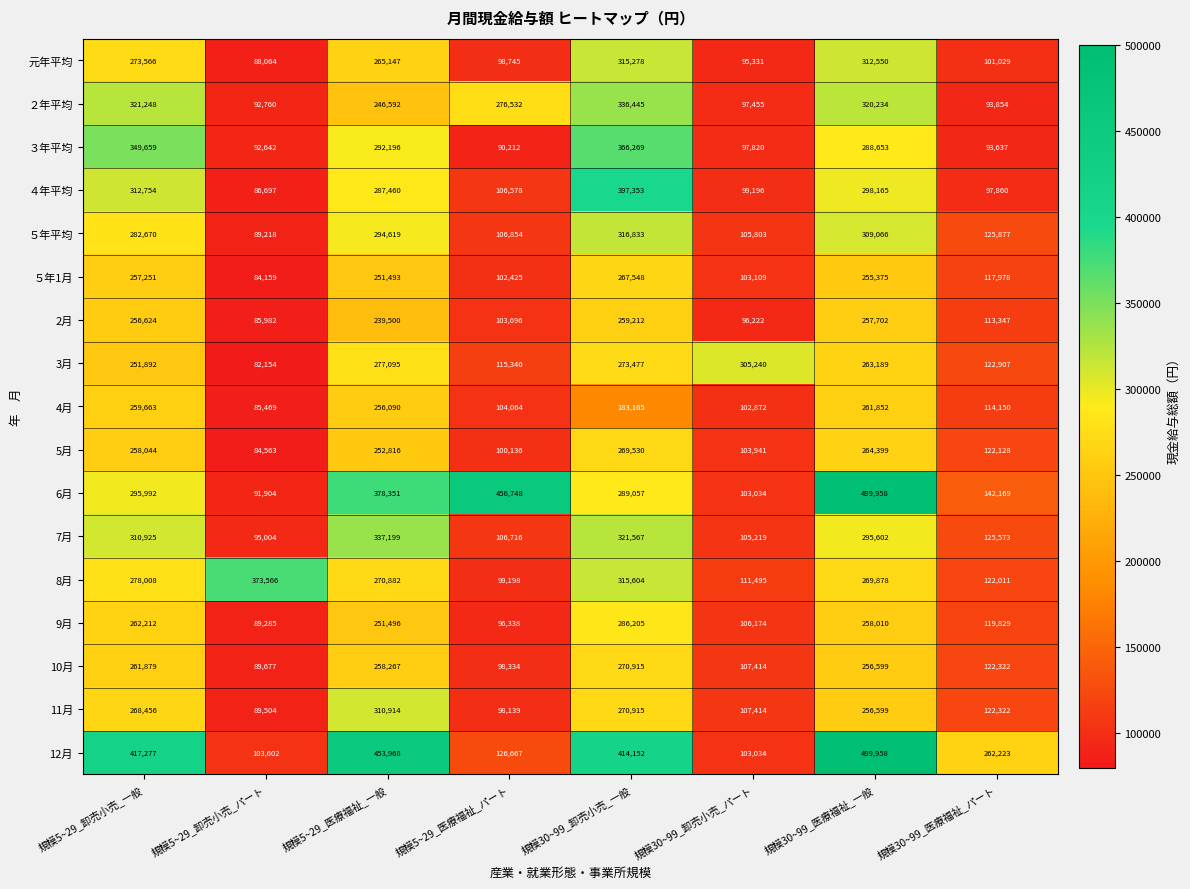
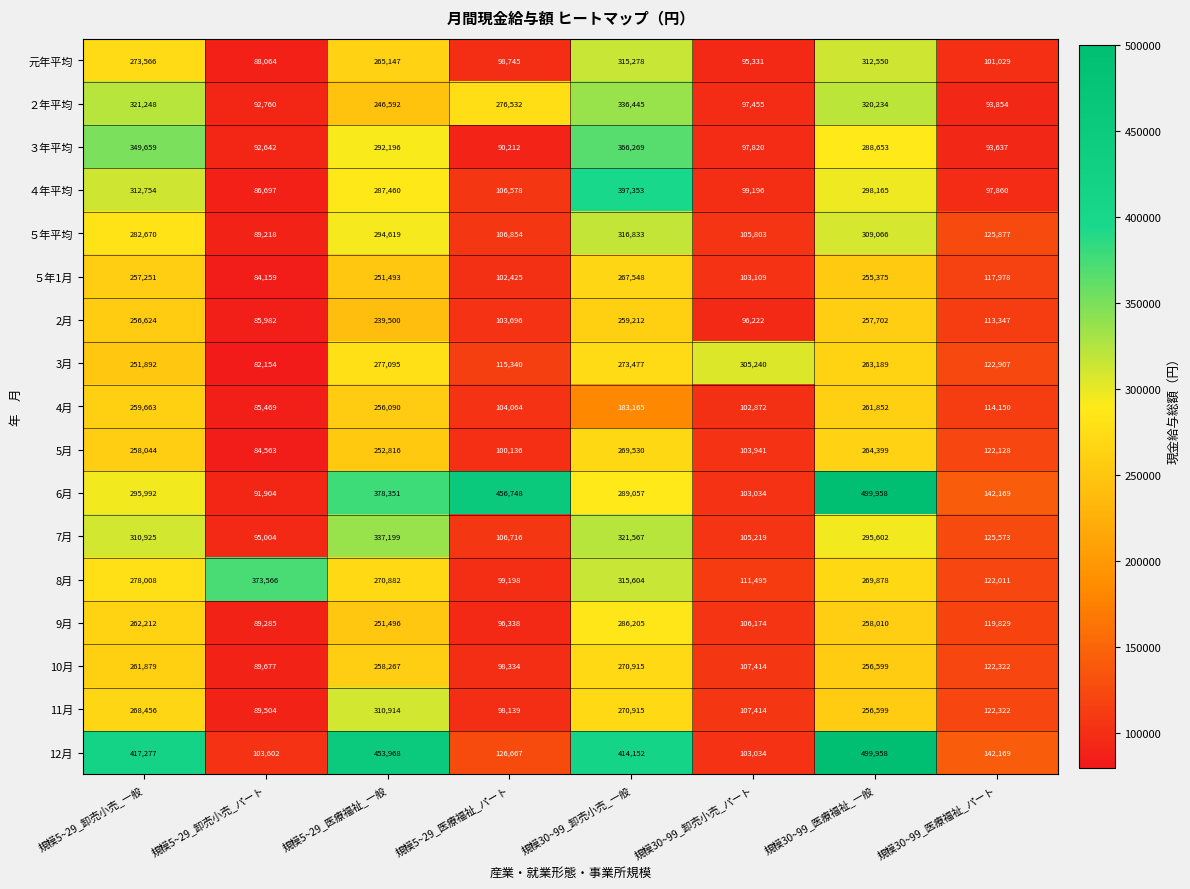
12月, 規模30~99_医療福祉_パート: 262,223 -> 142,169
